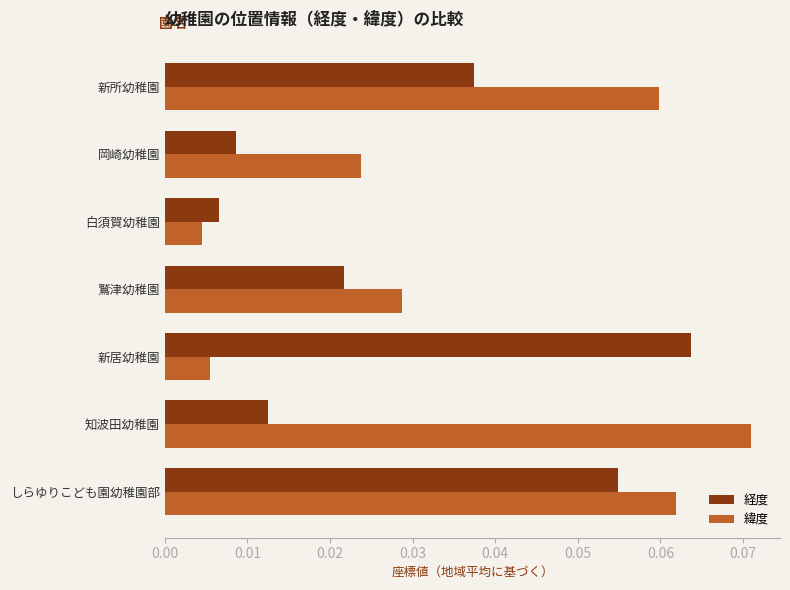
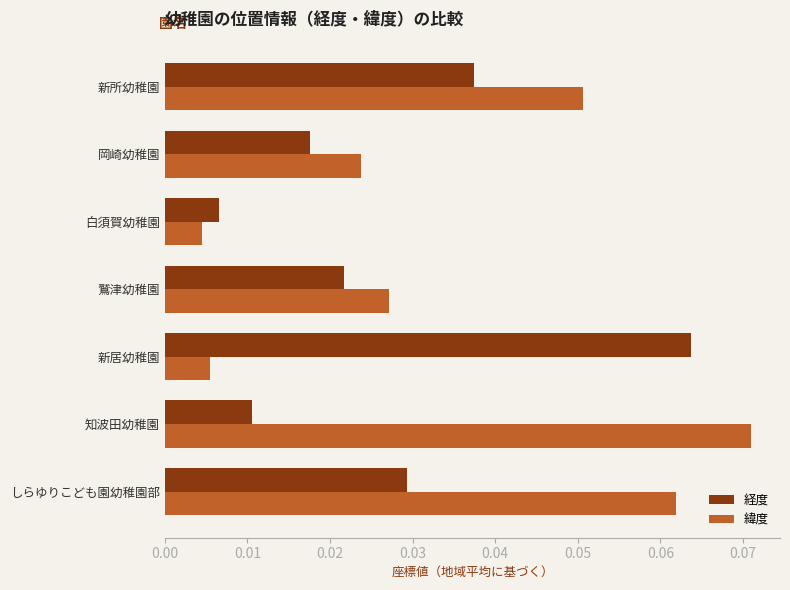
緯度, 新所幼稚園: 0.060 -> 0.051
経度, 岡崎幼稚園: 0.009 -> 0.018
緯度, 鷲津幼稚園: 0.029 -> 0.027
経度, 知波田幼稚園: 0.012 -> 0.011
経度, しらゆりこども園幼稚園部: 0.055 -> 0.029
